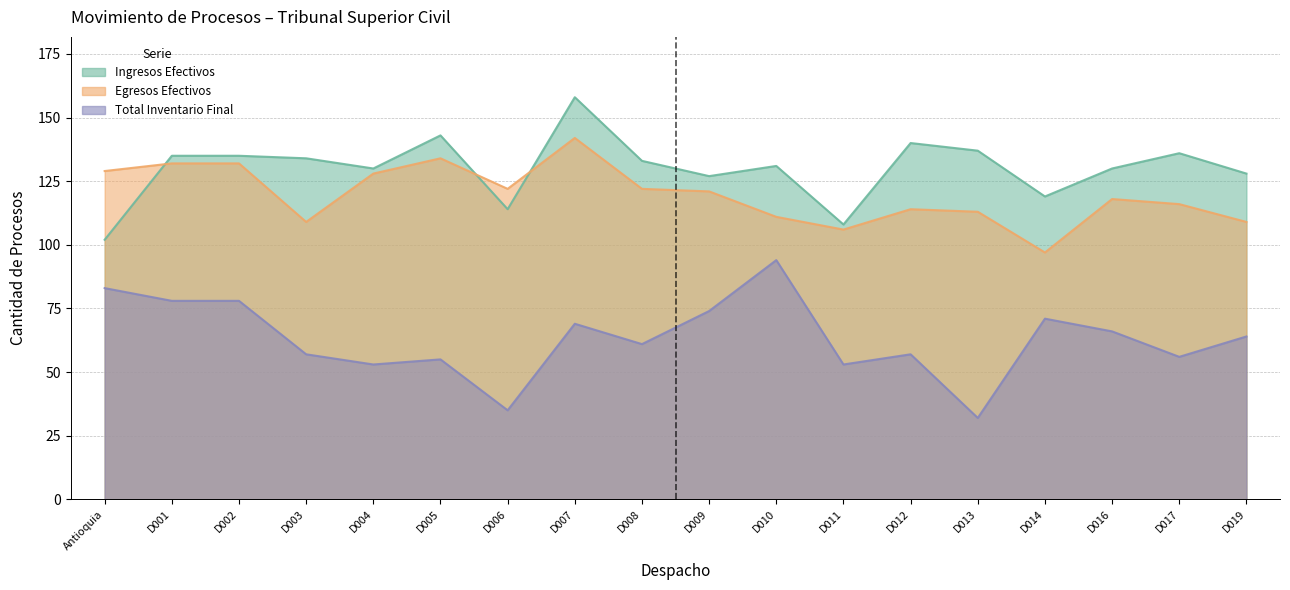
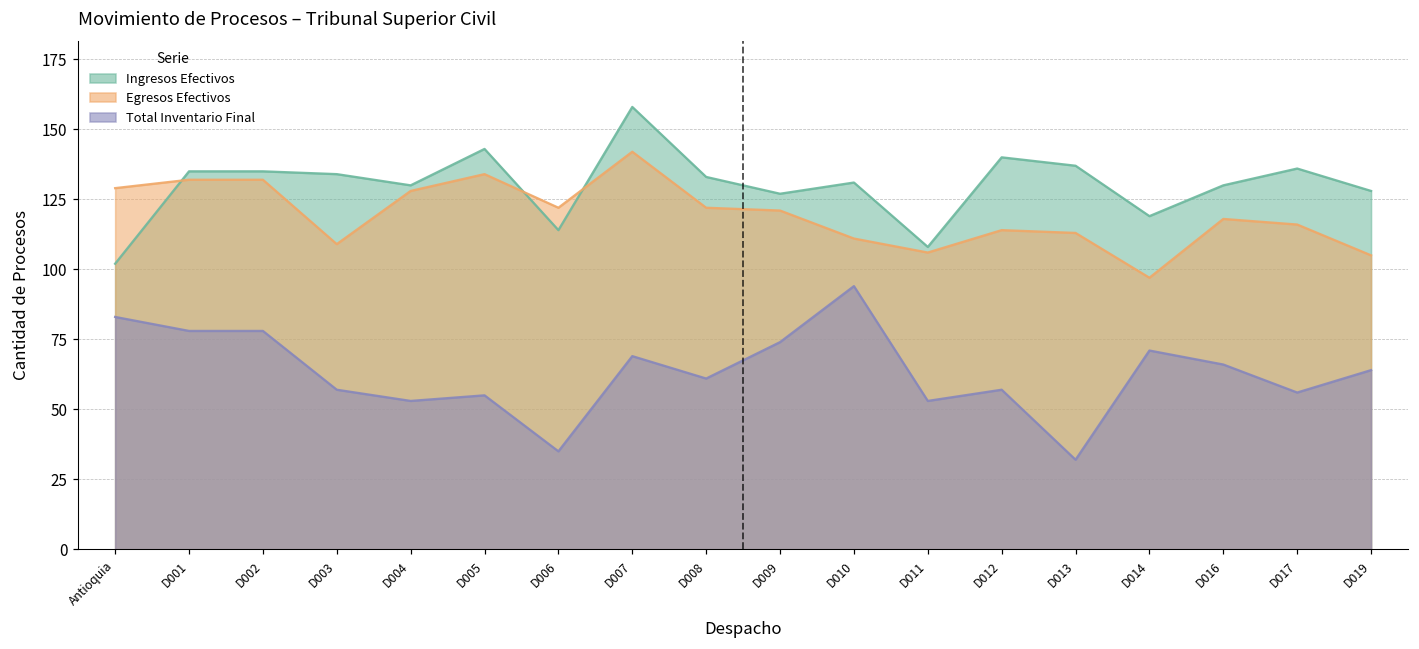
Egresos Efectivos, D019: 109 -> 105
